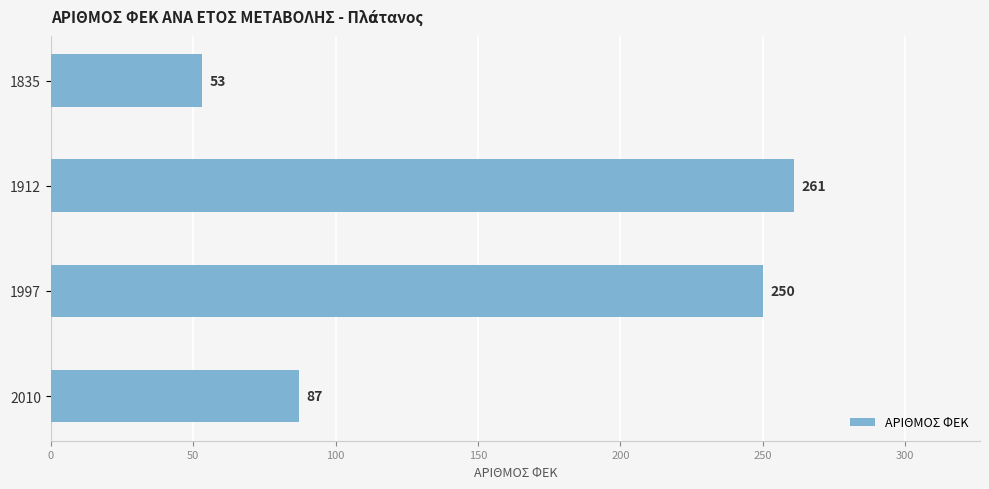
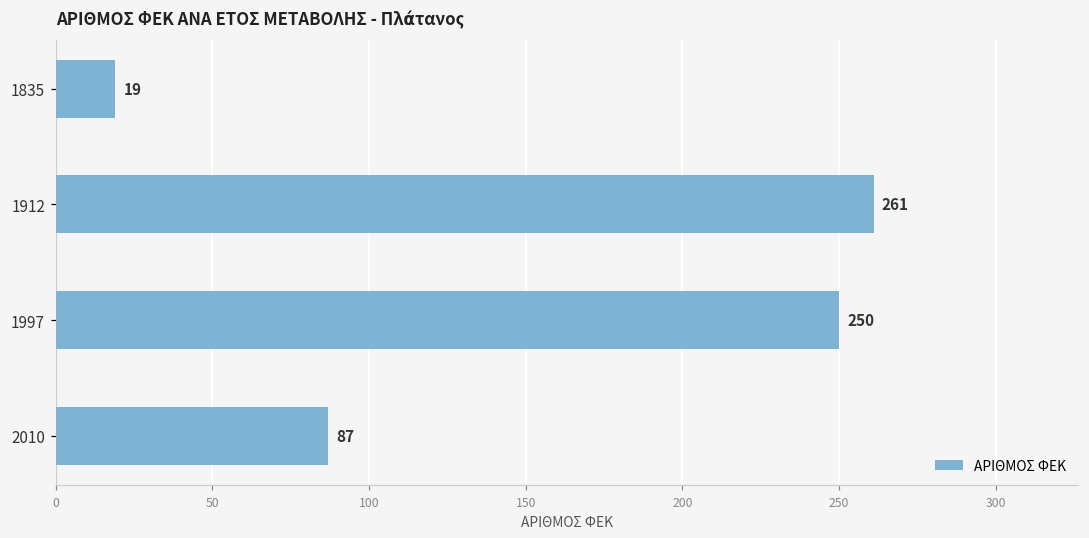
1835: 53 -> 19
